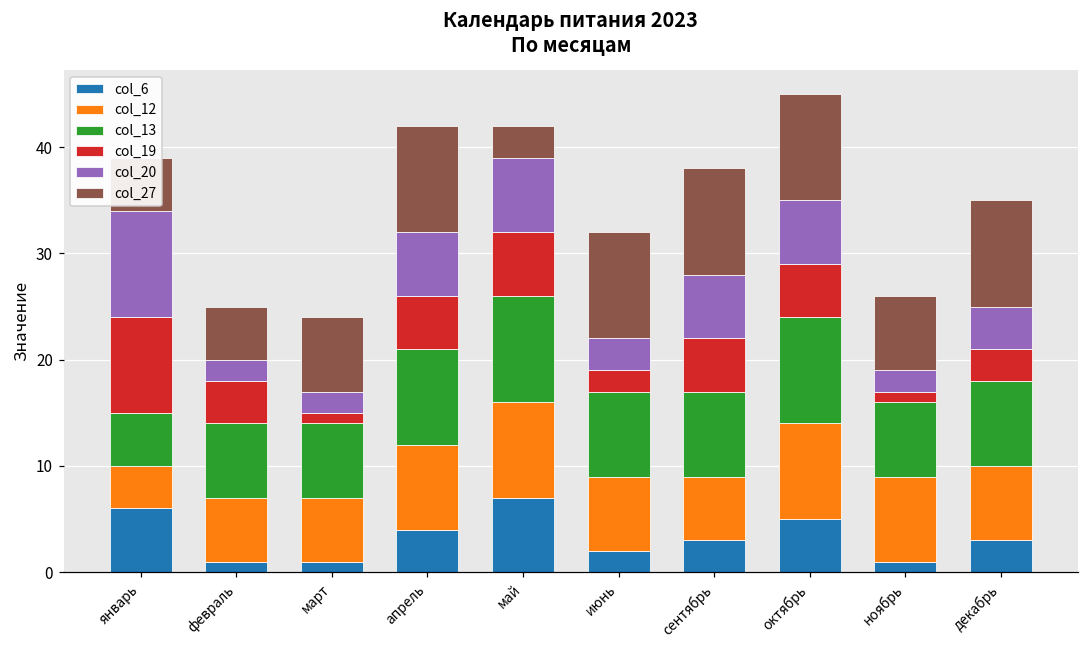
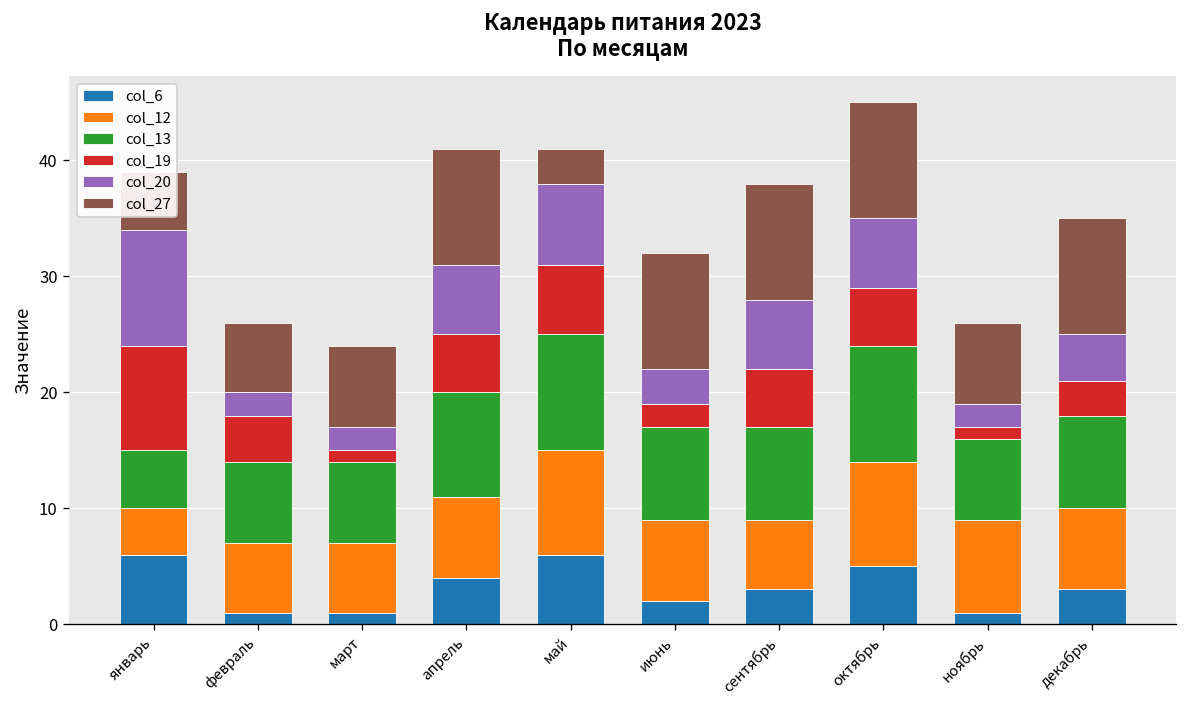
col_27, февраль: 5 -> 6
col_12, апрель: 8 -> 7
col_6, май: 7 -> 6
